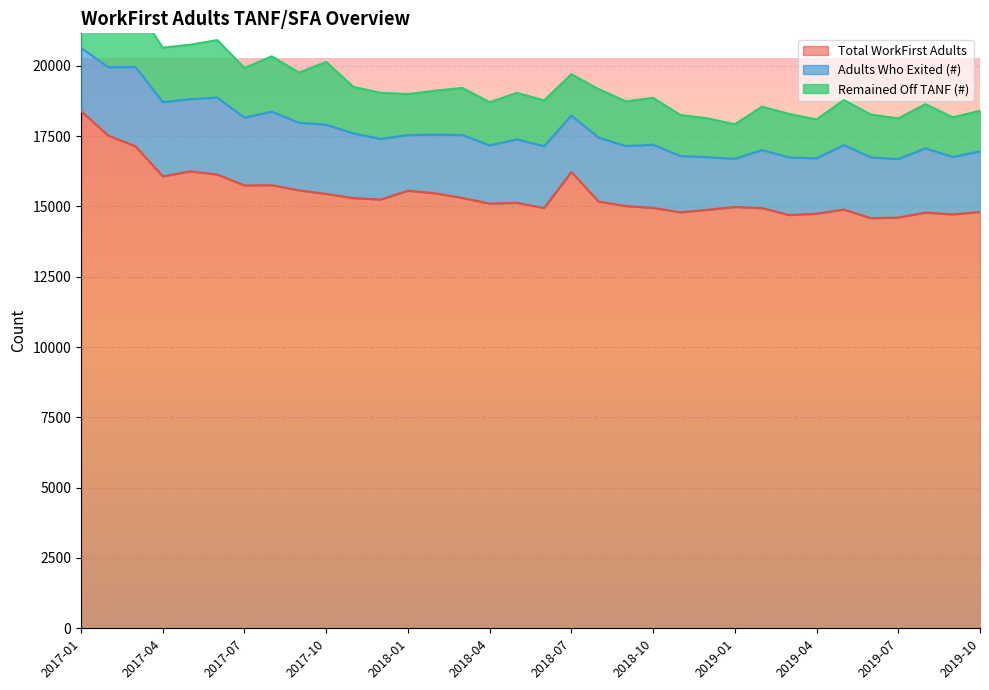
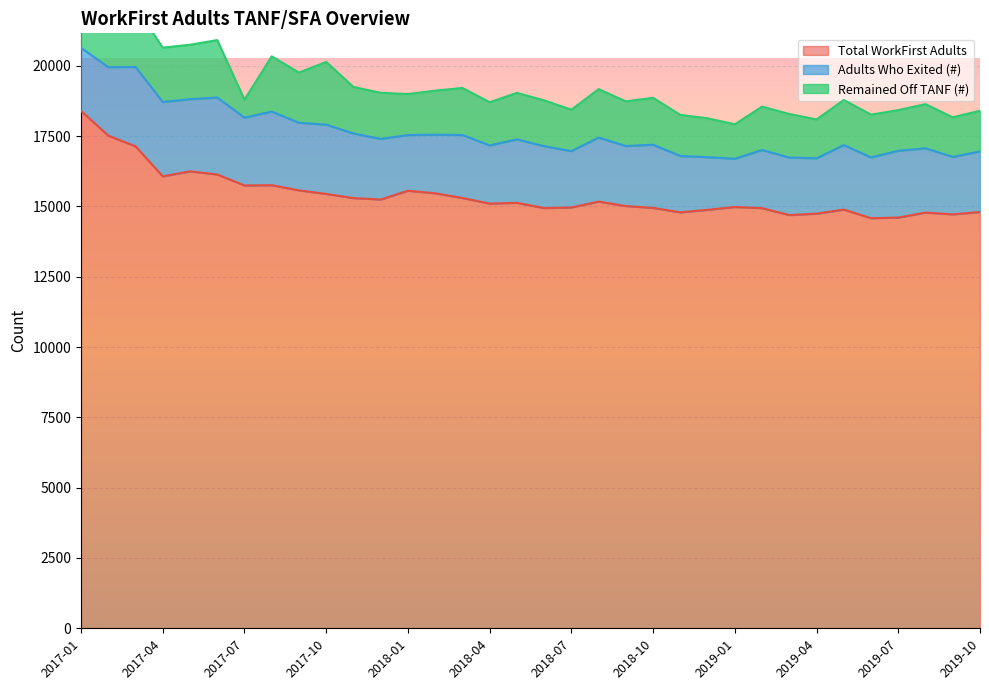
Remained Off TANF (#), 2017-07: 1800 -> 600
Total WorkFirst Adults, 2018-07: 16200 -> 15000
Adults Who Exited (#), 2019-07: 2100 -> 2400
